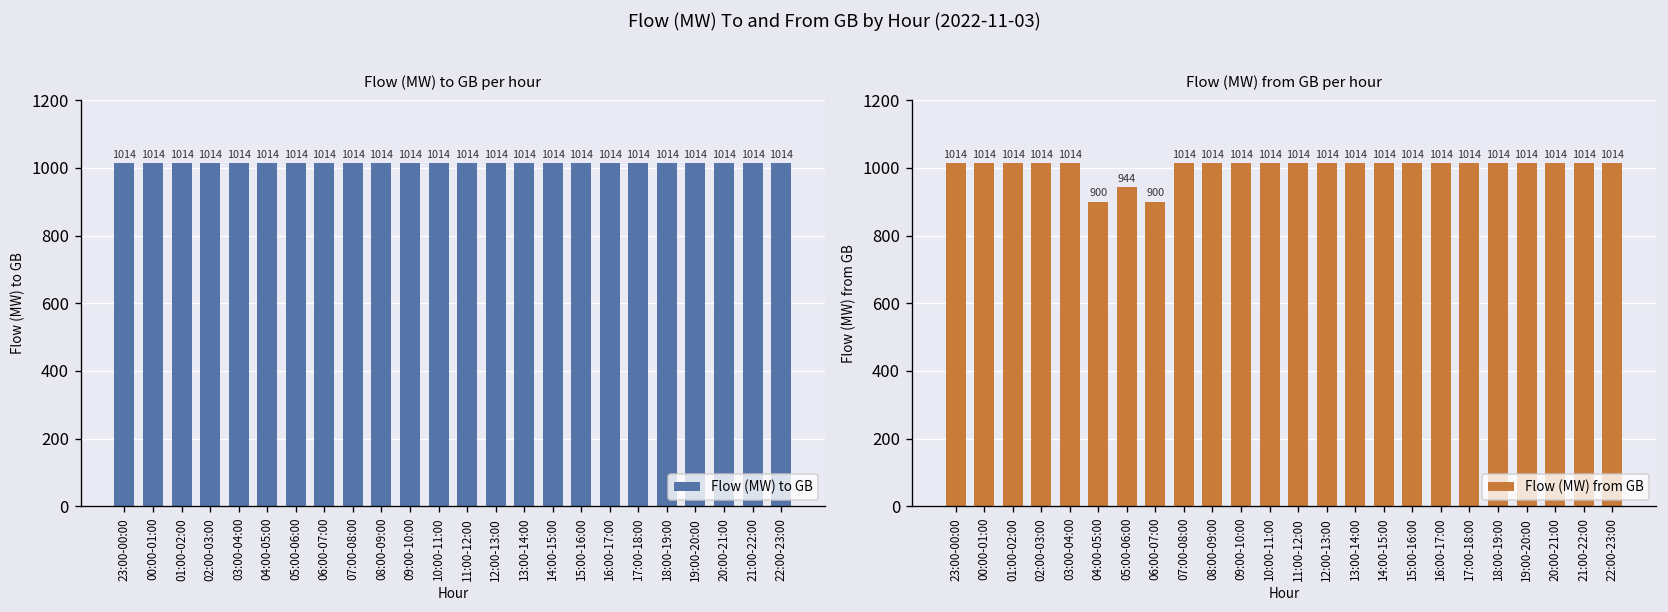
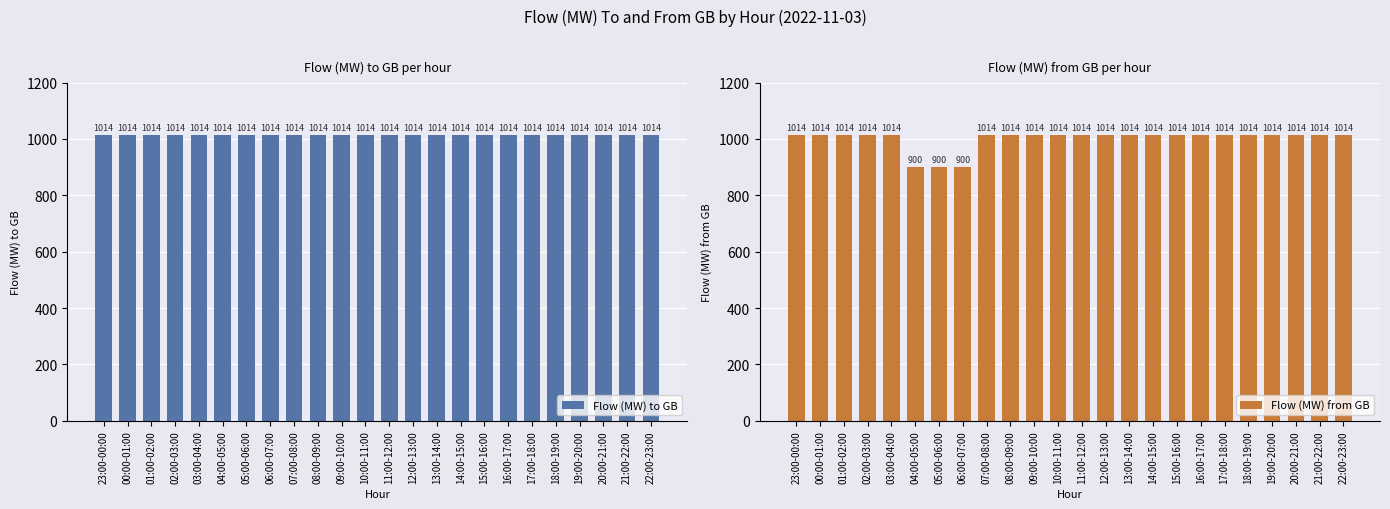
Flow (MW) from GB per hour, 05:00-06:00: 944 -> 900
